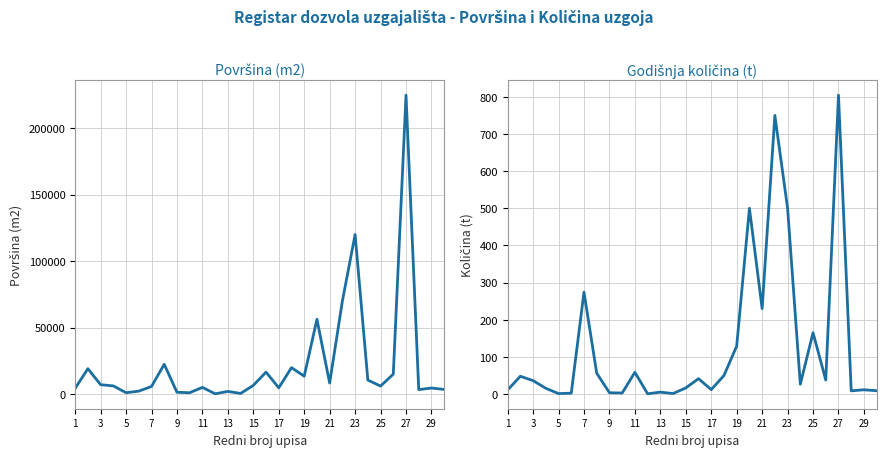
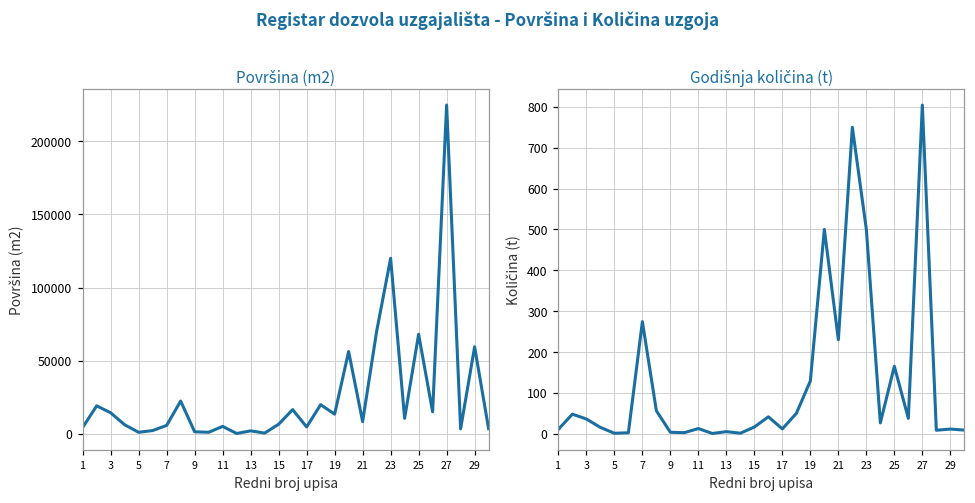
Površina (m2), 3: 7000 -> 14000
Površina (m2), 25: 6000 -> 68000
Površina (m2), 29: 5000 -> 59000
Godišnja količina (t), 11: 60 -> 10
